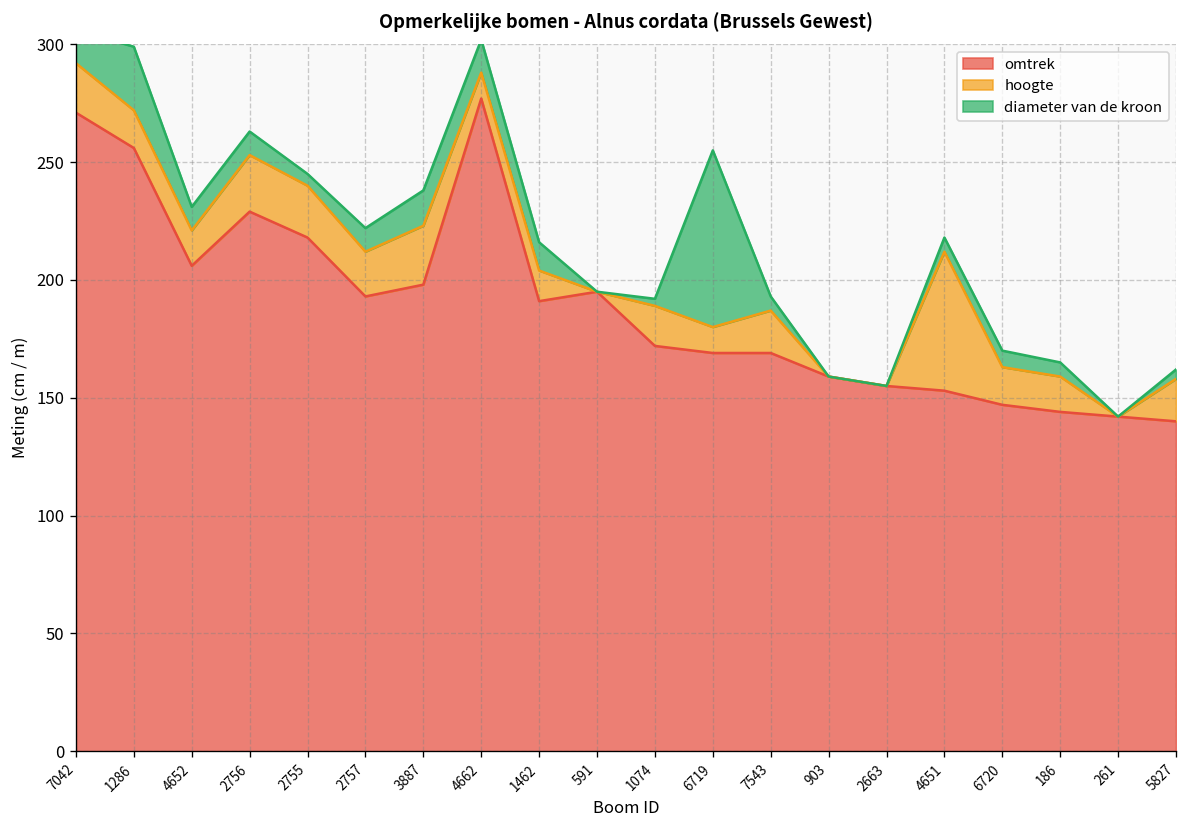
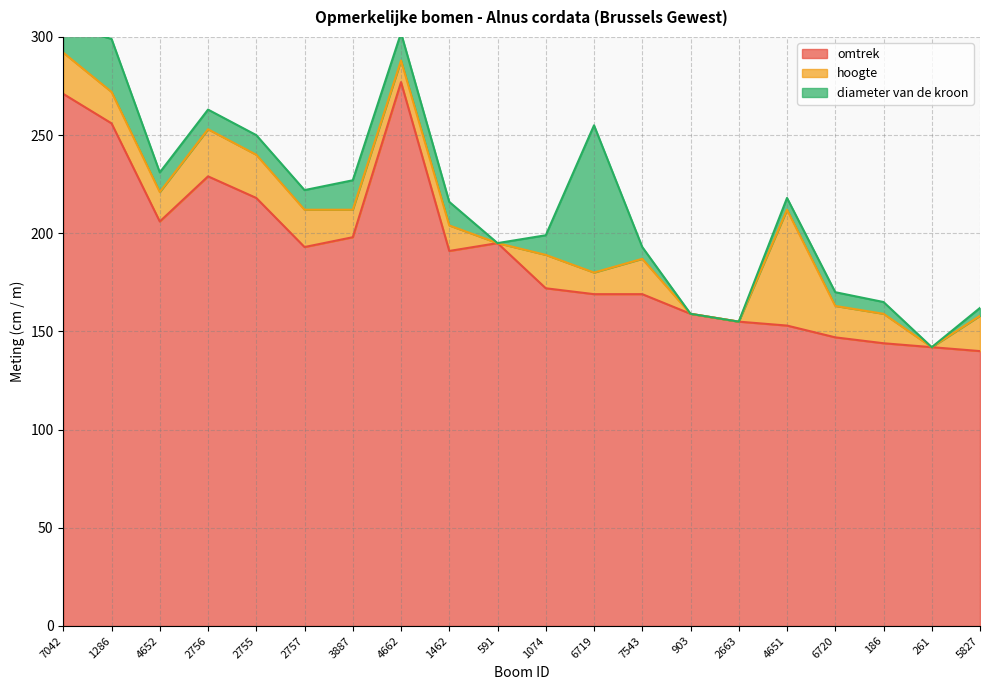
diameter van de kroon, 2755: 5 -> 10
hoogte, 3887: 25 -> 14
diameter van de kroon, 1074: 3 -> 10
